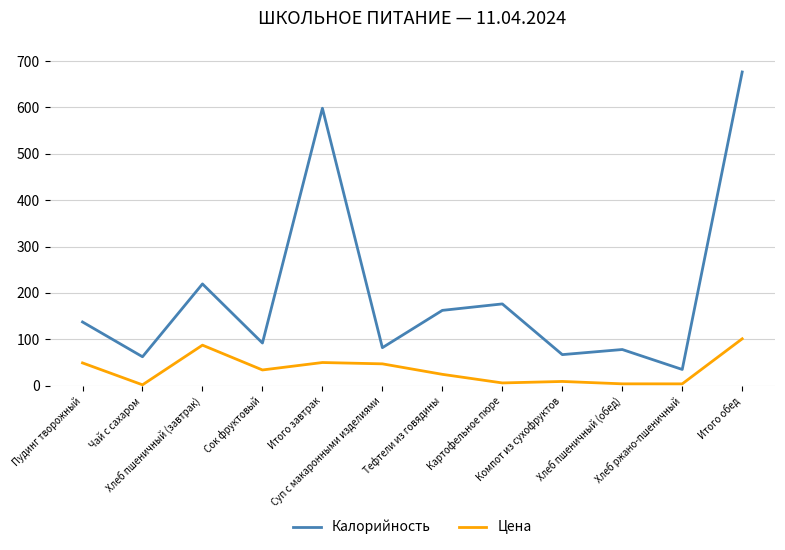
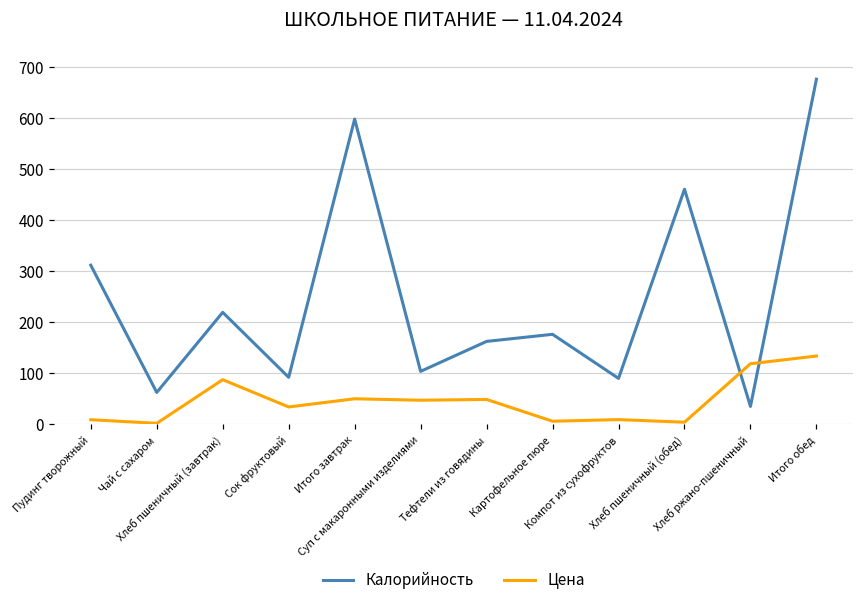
Калорийность, Пудинг творожный: 140 -> 310
Цена, Пудинг творожный: 50 -> 10
Калорийность, Суп с макаронными изделиями: 80 -> 100
Цена, Тефтели из говядины: 20 -> 50
Калорийность, Компот из сухофруктов: 70 -> 90
Калорийность, Хлеб пшеничный (обед): 80 -> 460
Цена, Хлеб ржано-пшеничный: 0 -> 120
Цена, Итого обед: 100 -> 130
